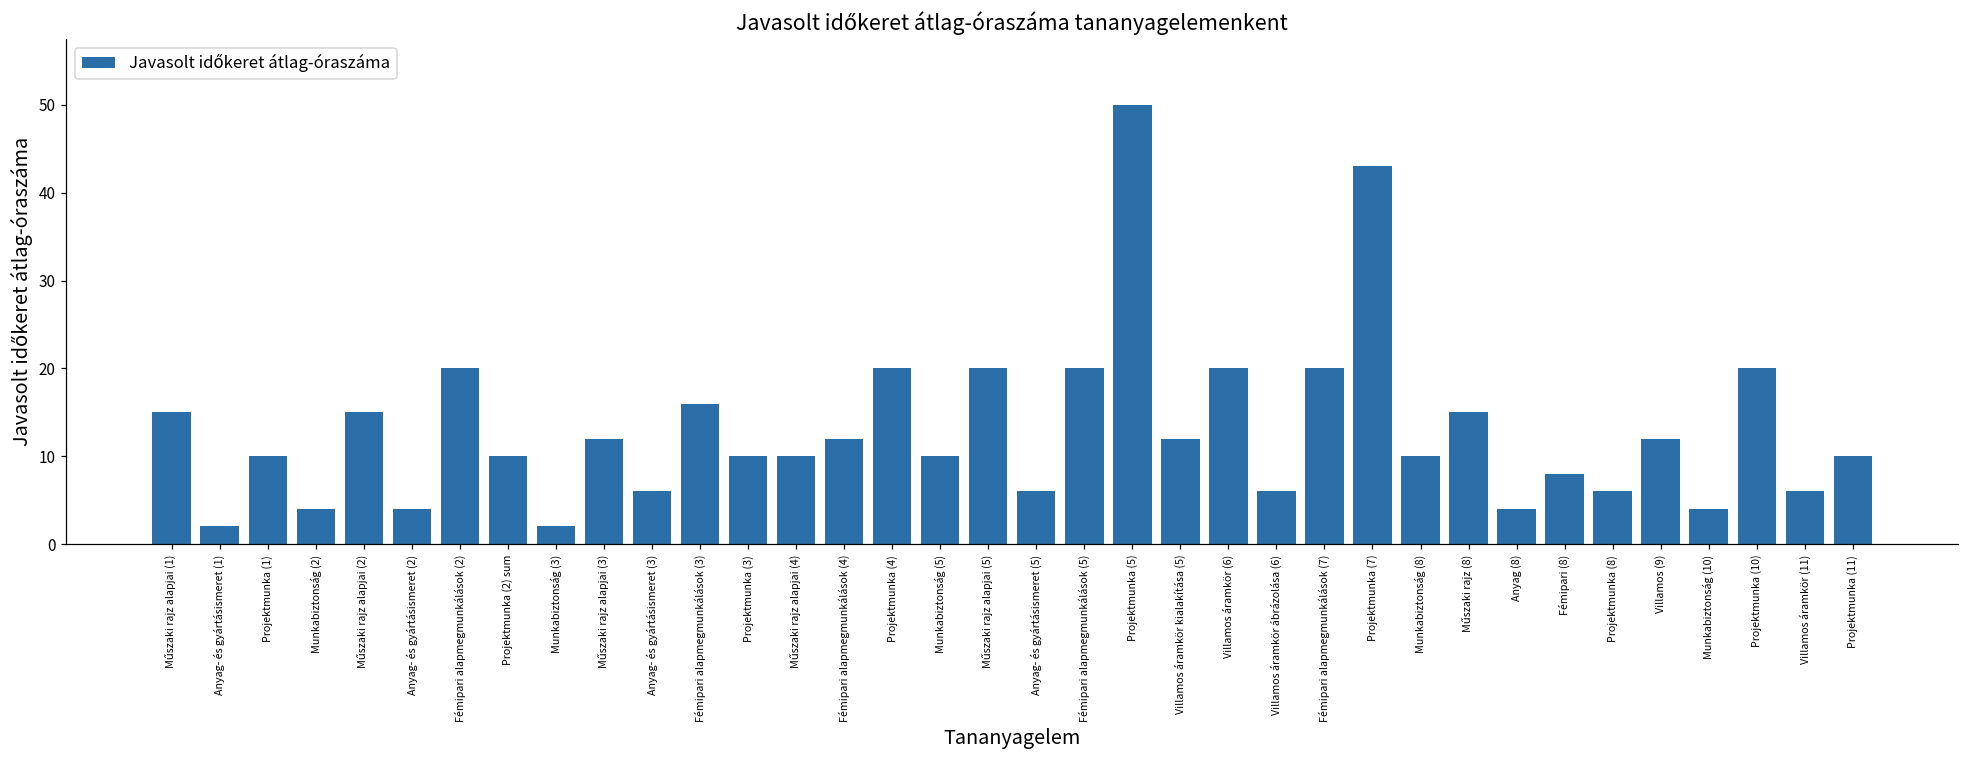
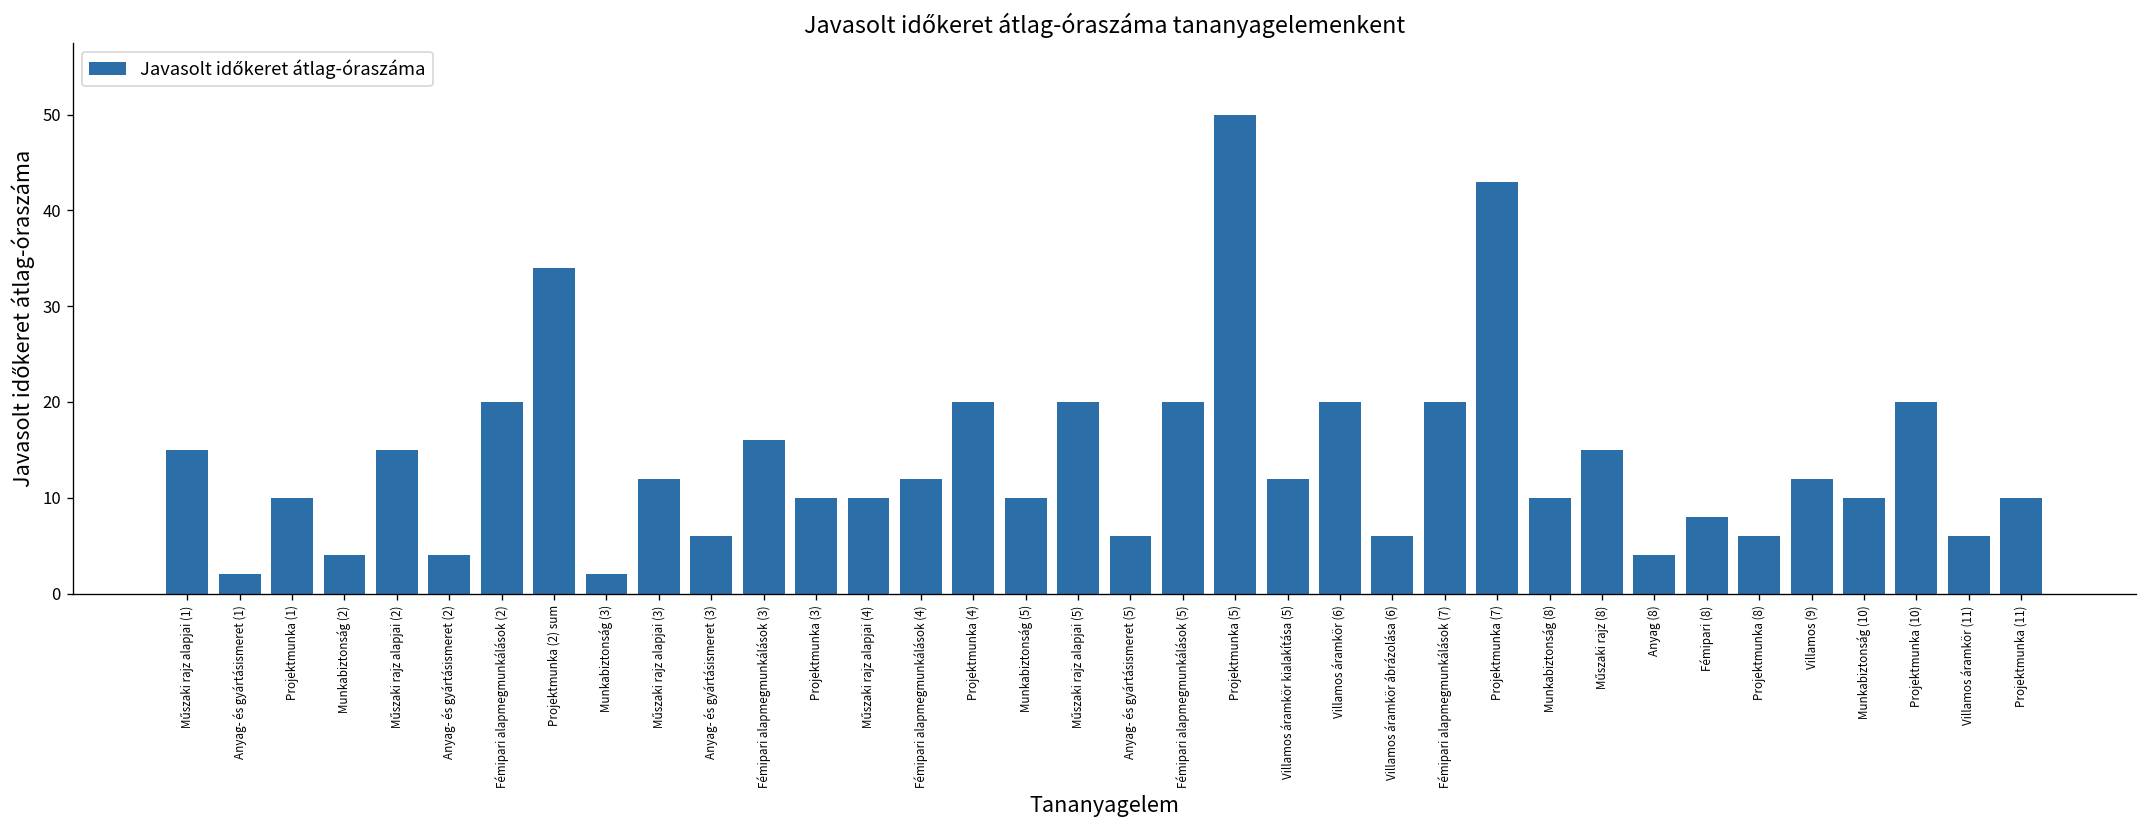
Projektmunka (2) sum: 10 -> 34
Munkabiztonság (10): 4 -> 10
